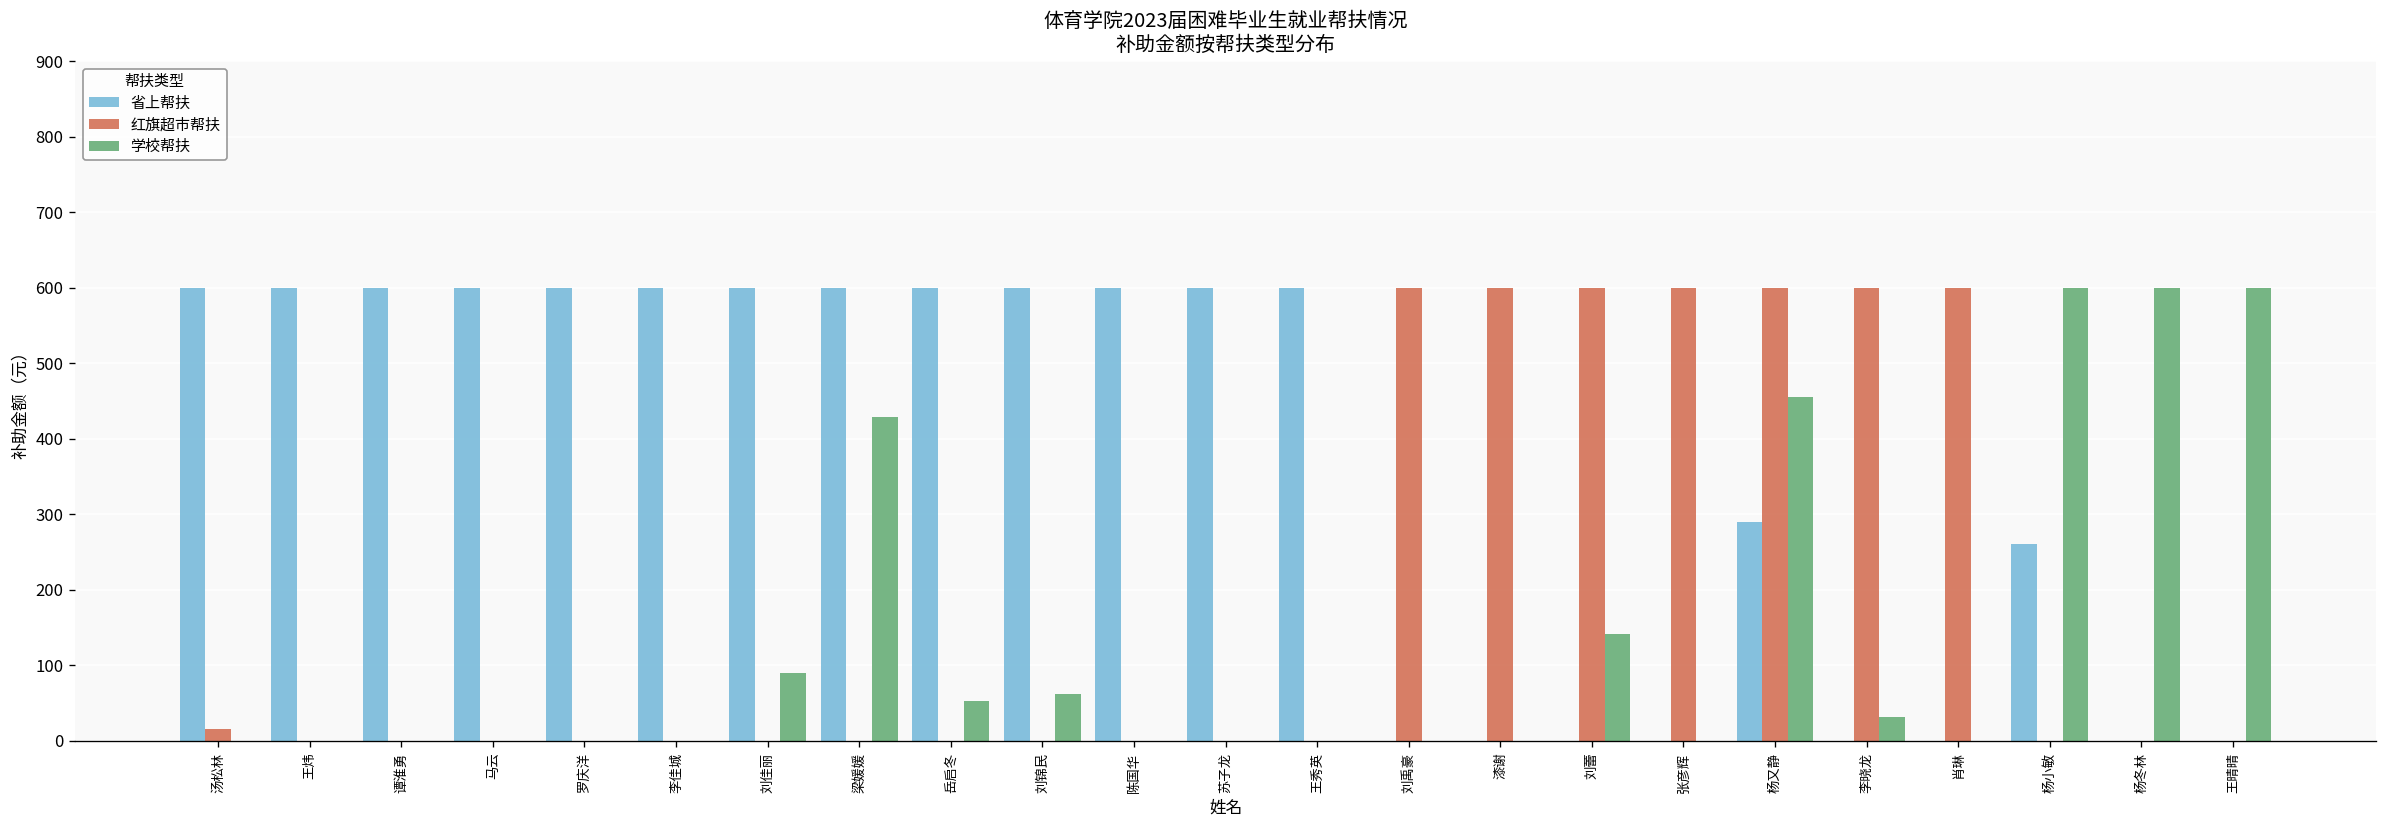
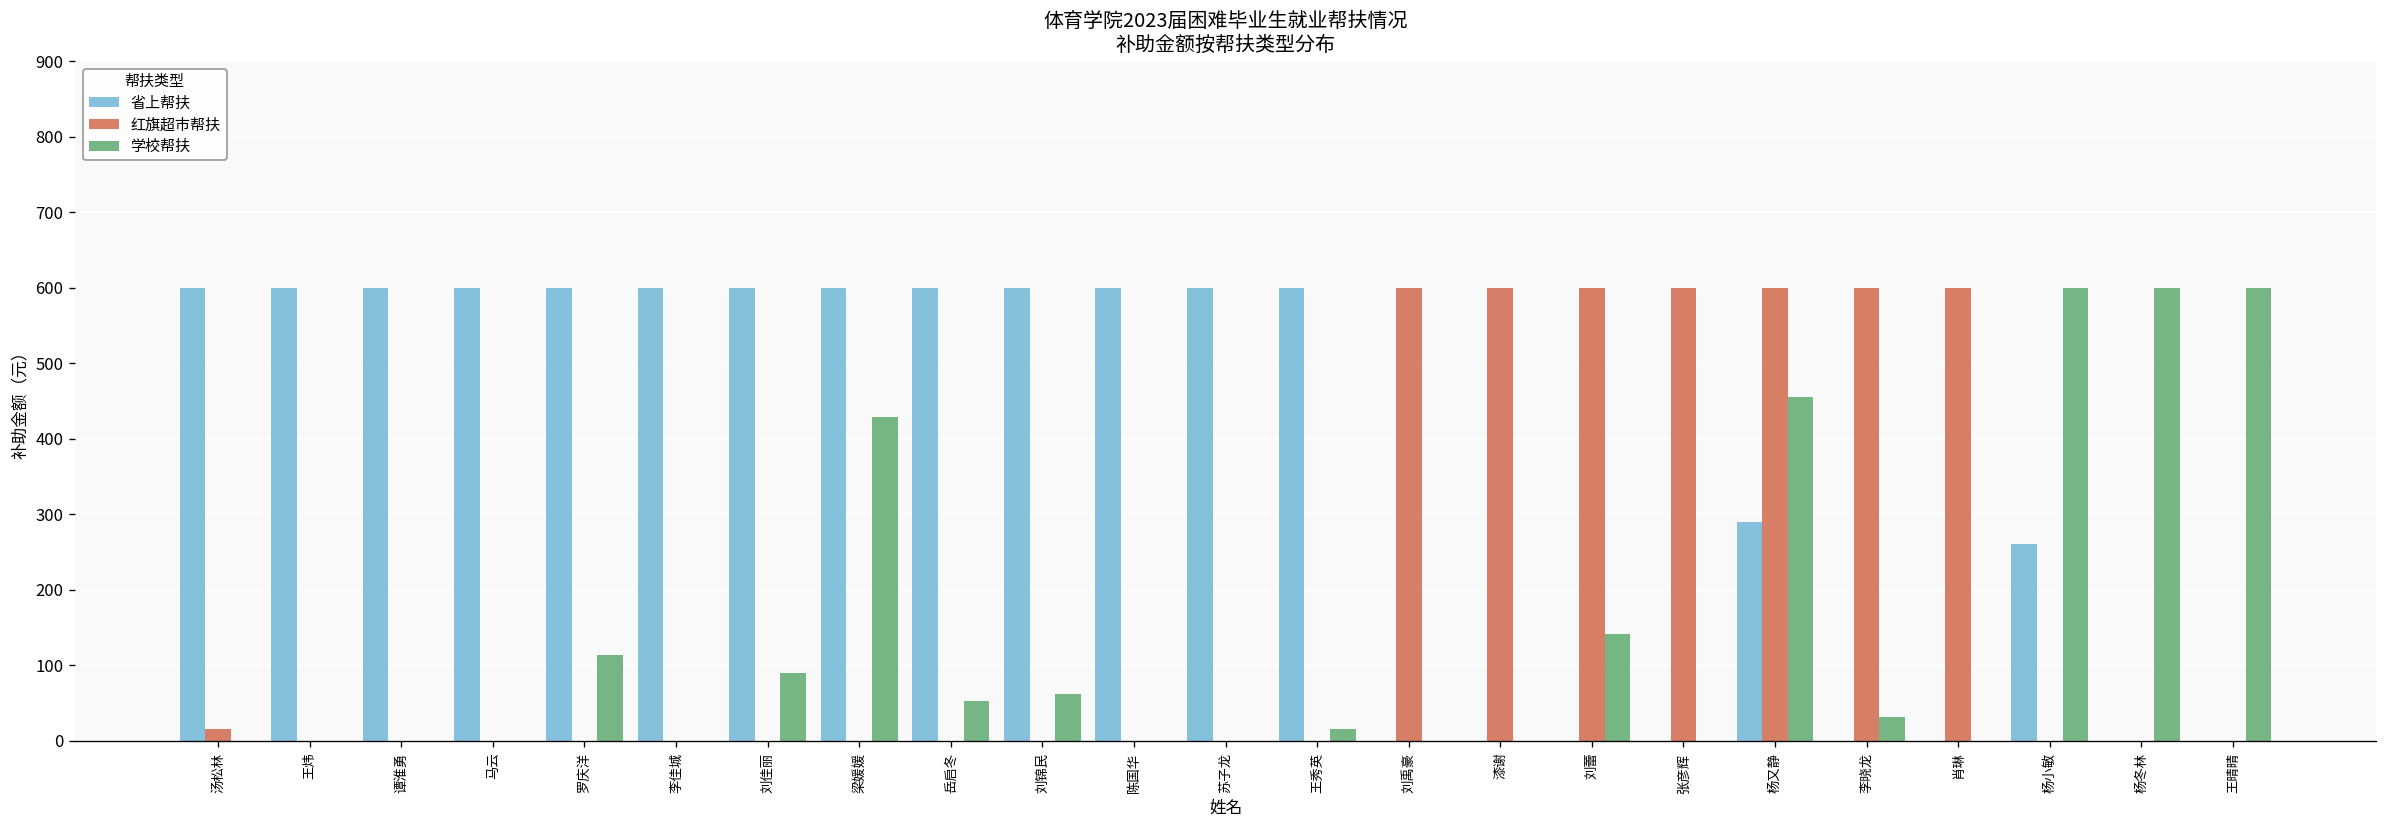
学校帮扶, 罗庆洋: 0 -> 110
学校帮扶, 王秀英: 0 -> 20
